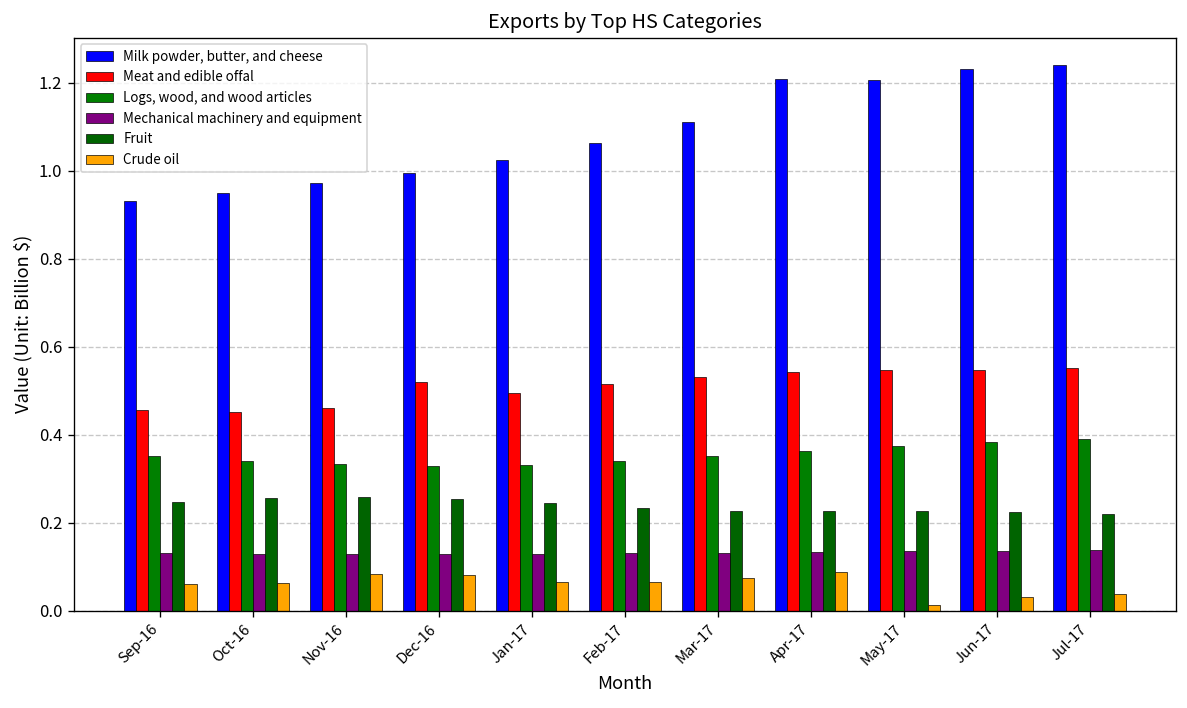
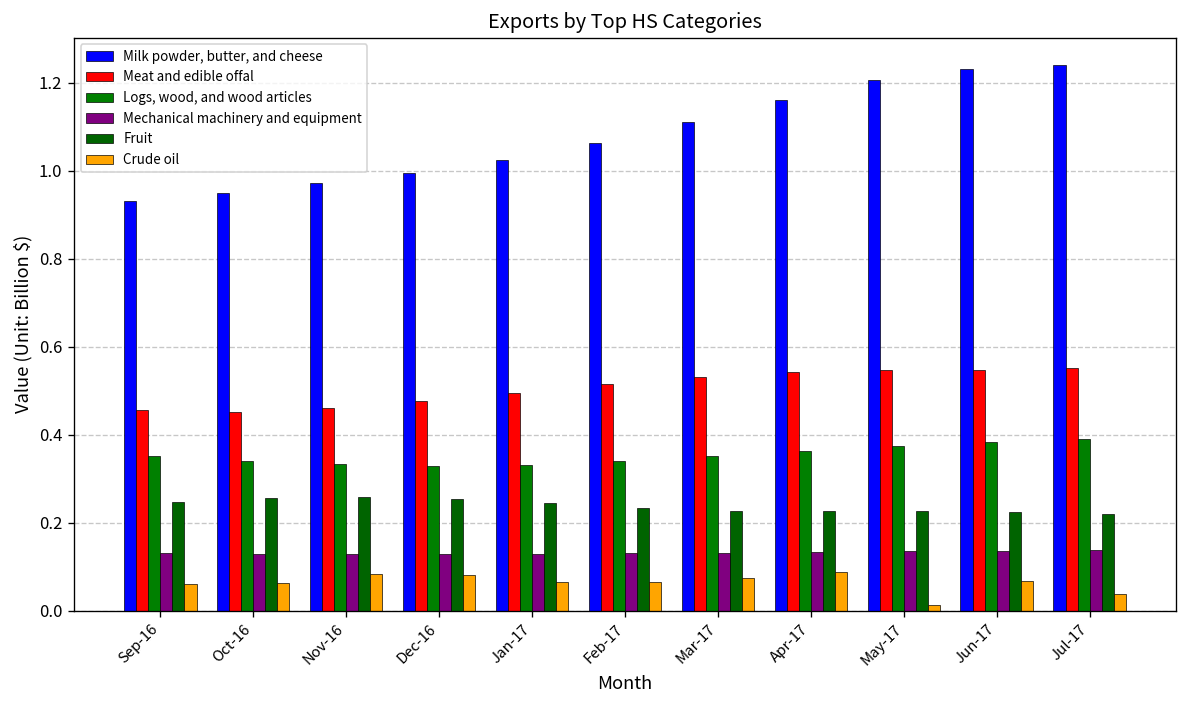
Meat and edible offal, Dec-16: 0.52 -> 0.48
Milk powder, butter, and cheese, Apr-17: 1.21 -> 1.16
Crude oil, Jun-17: 0.03 -> 0.07
